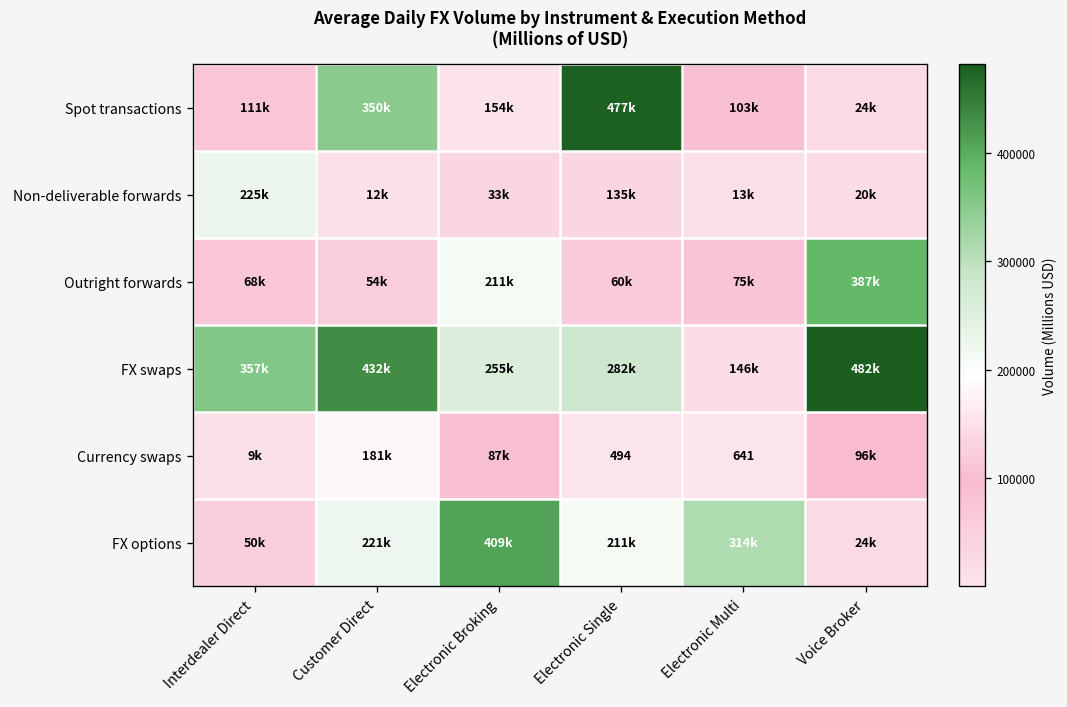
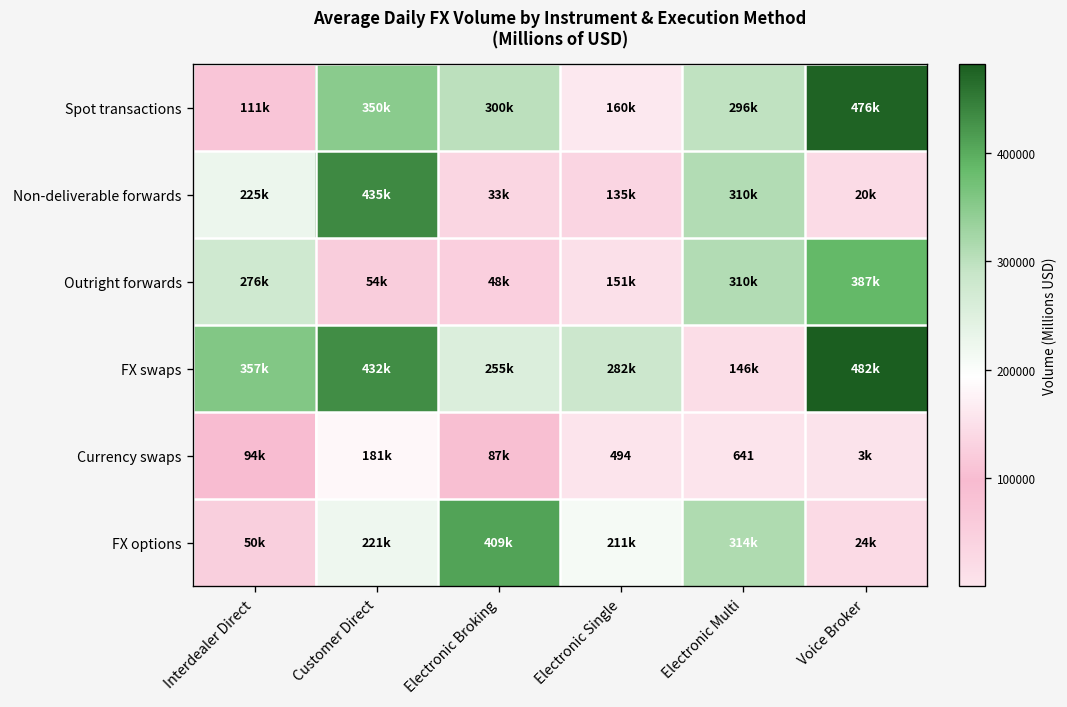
Spot transactions, Electronic Broking: 154k -> 300k
Spot transactions, Electronic Single: 477k -> 160k
Spot transactions, Electronic Multi: 103k -> 296k
Spot transactions, Voice Broker: 24k -> 476k
Non-deliverable forwards, Customer Direct: 12k -> 435k
Non-deliverable forwards, Electronic Multi: 13k -> 310k
Outright forwards, Interdealer Direct: 68k -> 276k
Outright forwards, Electronic Broking: 211k -> 48k
Outright forwards, Electronic Single: 60k -> 151k
Outright forwards, Electronic Multi: 75k -> 310k
Currency swaps, Interdealer Direct: 9k -> 94k
Currency swaps, Voice Broker: 96k -> 3k
